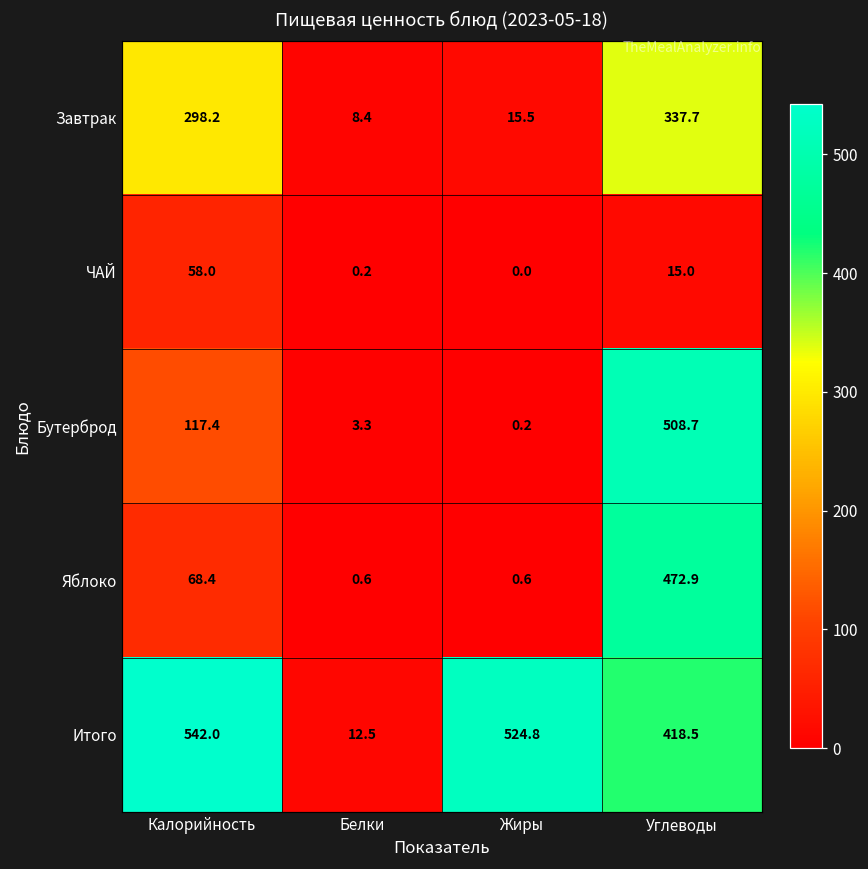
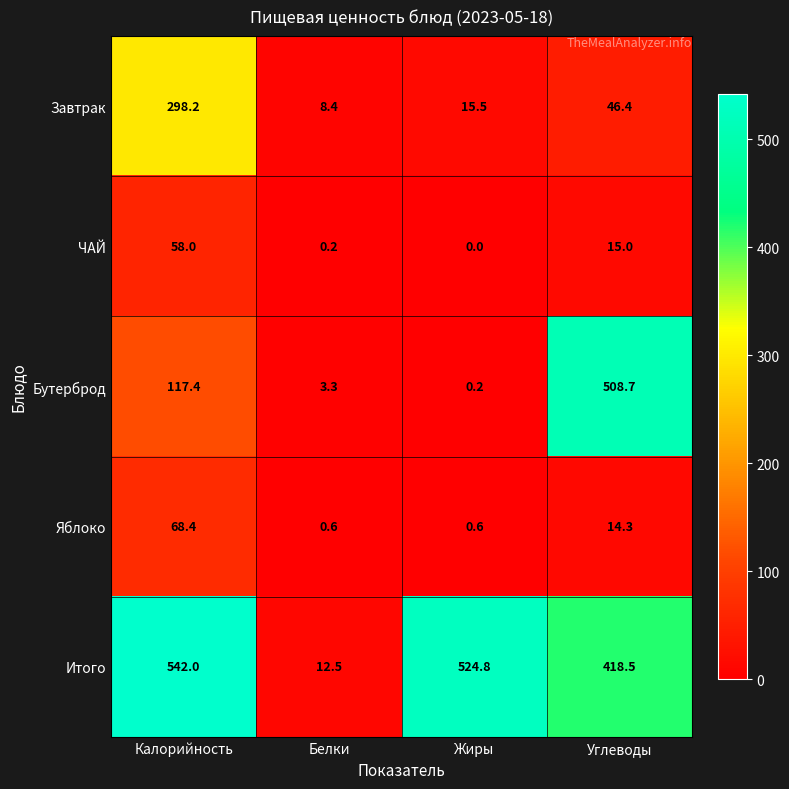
Завтрак, Углеводы: 337.7 -> 46.4
Яблоко, Углеводы: 472.9 -> 14.3
